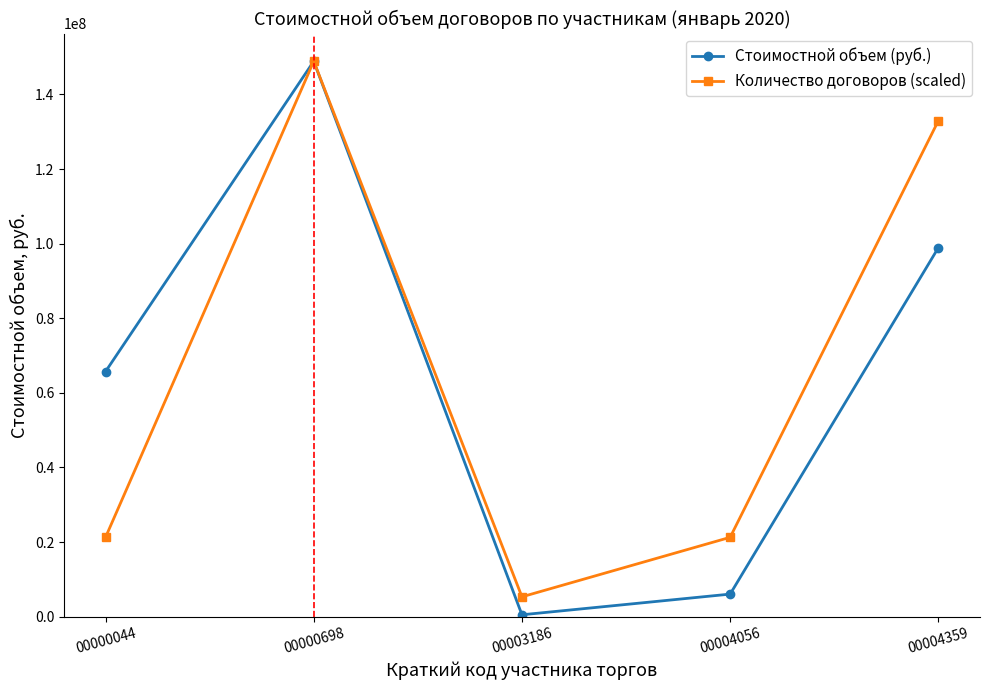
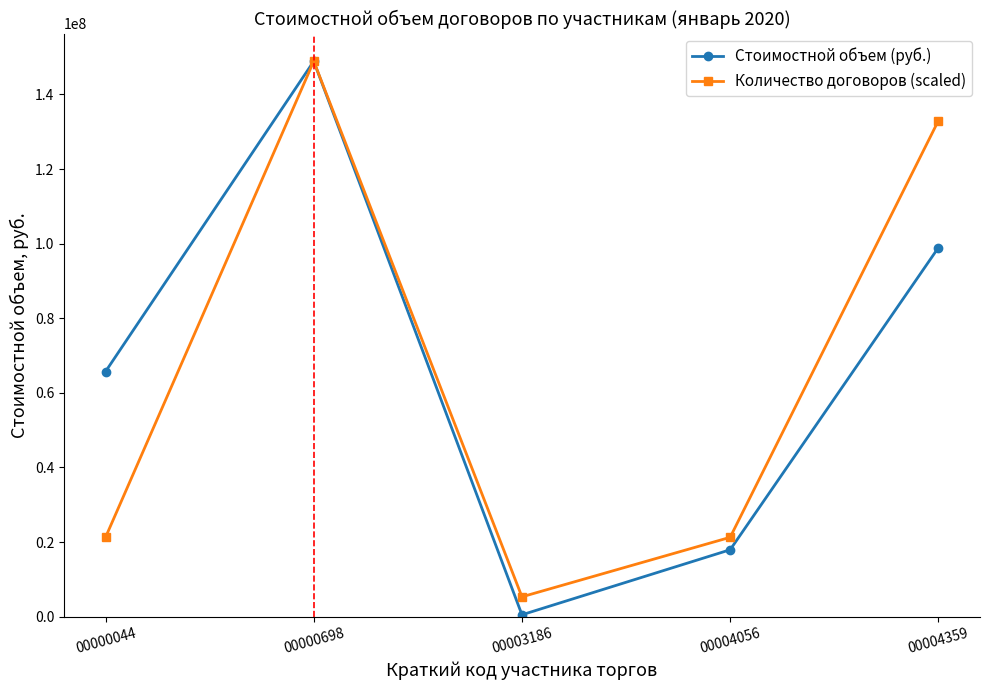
Стоимостной объем (руб.), 00004056: 6000000 -> 18000000
